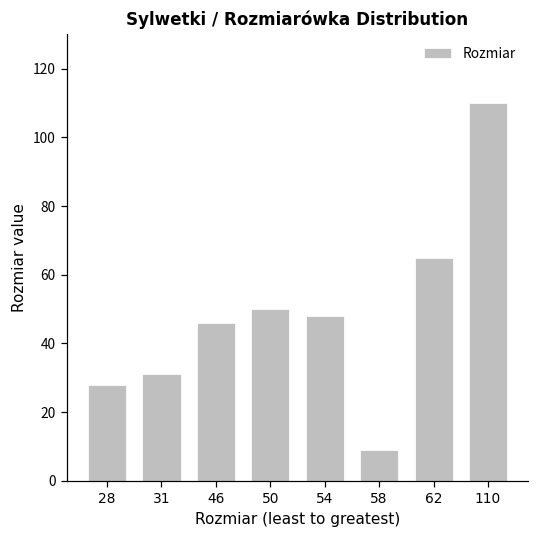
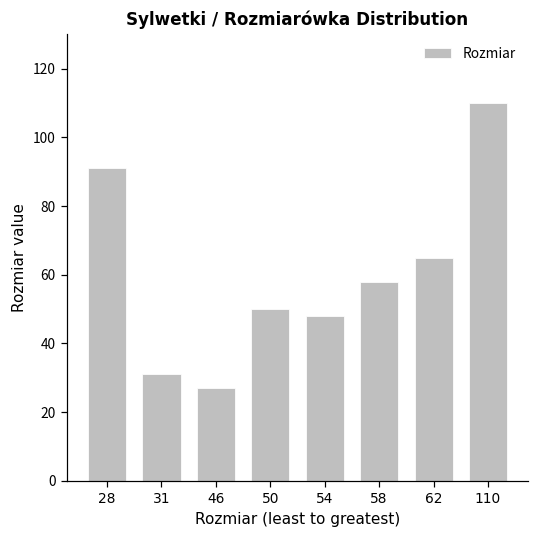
28: 28 -> 91
46: 46 -> 27
58: 9 -> 58
